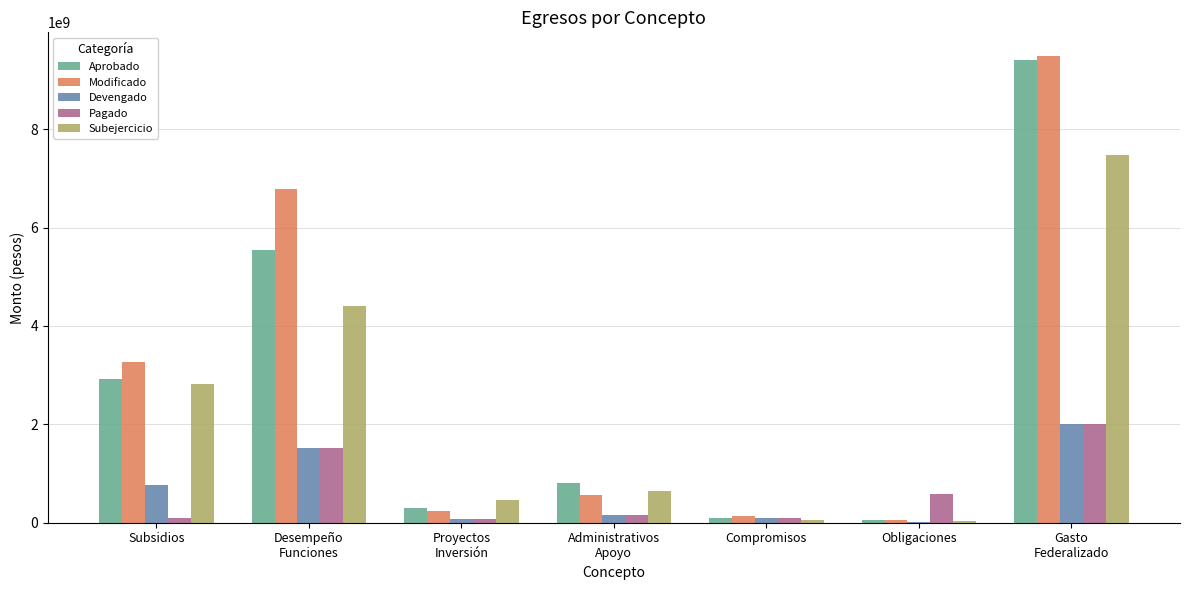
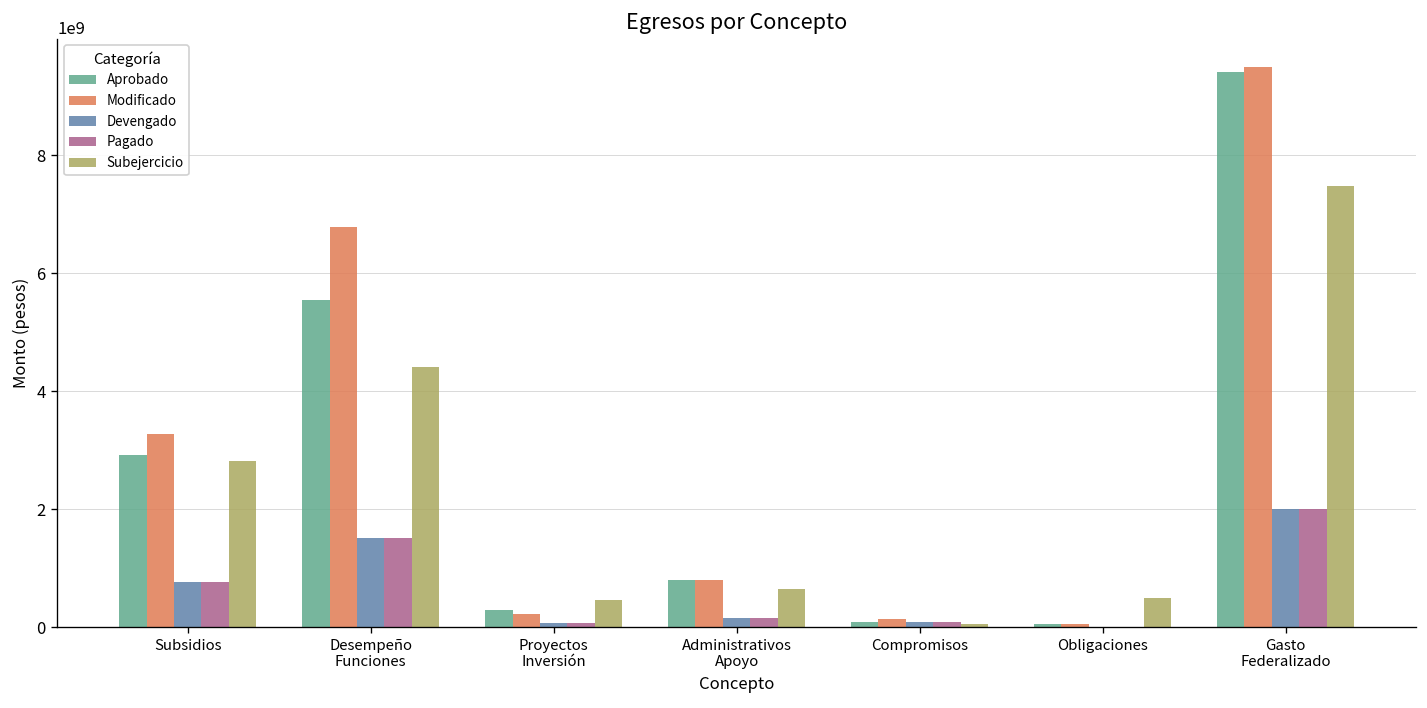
Pagado, Subsidios: 100000000 -> 800000000
Modificado, Administrativos Apoyo: 600000000 -> 800000000
Pagado, Obligaciones: 600000000 -> 0
Subejercicio, Obligaciones: 0 -> 500000000
